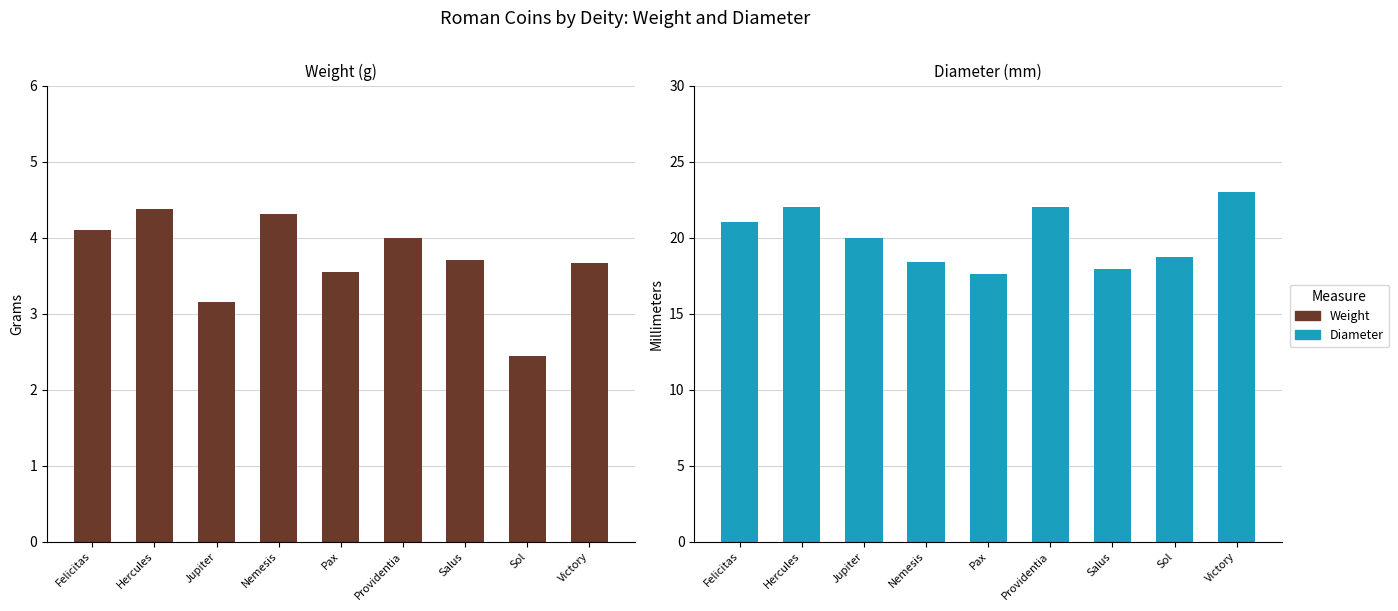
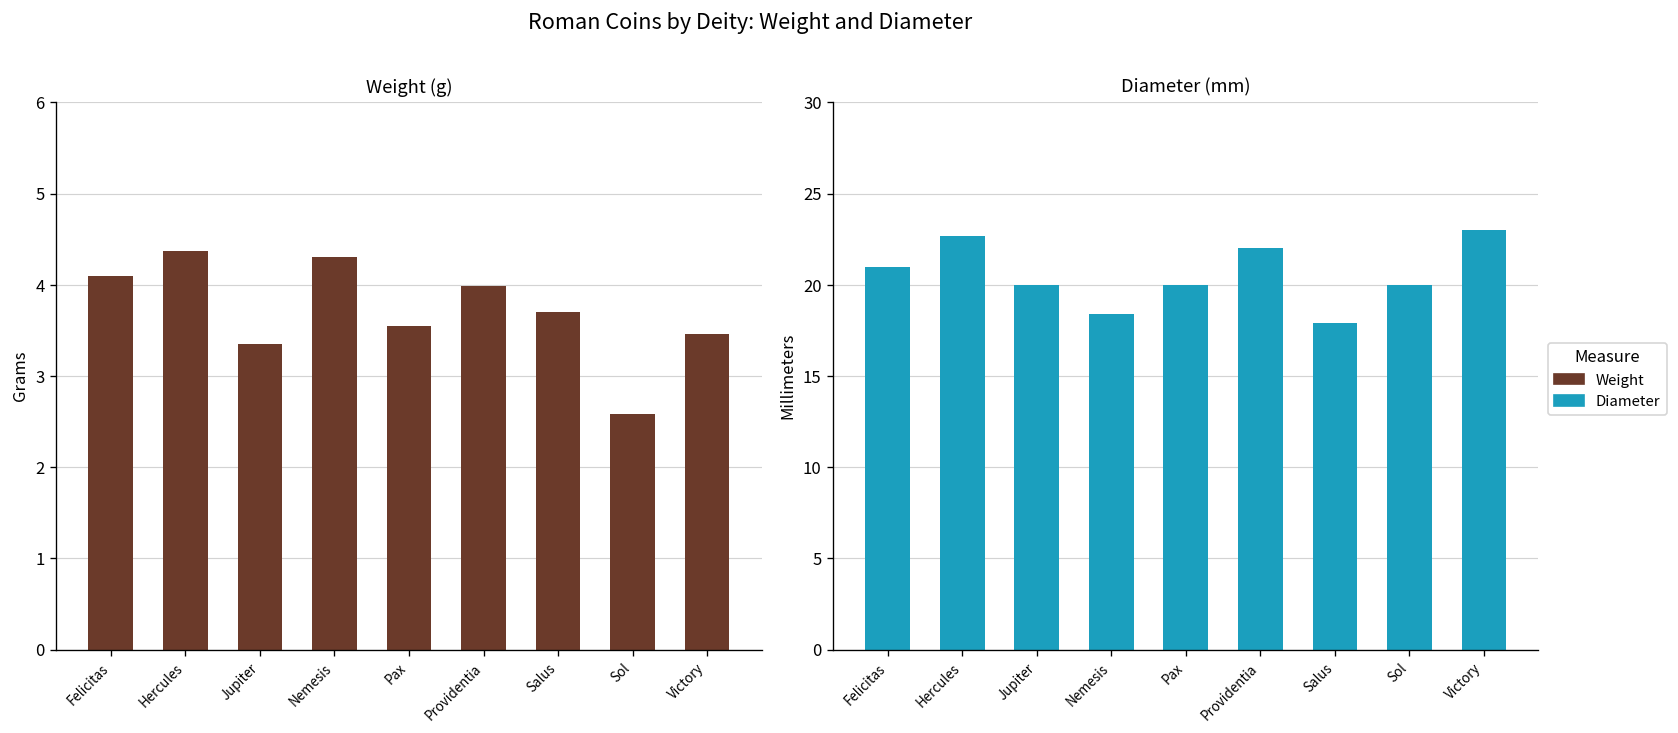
Weight (g), Jupiter: 3.2 -> 3.4
Weight (g), Sol: 2.4 -> 2.6
Weight (g), Victory: 3.7 -> 3.5
Diameter (mm), Hercules: 22.0 -> 22.7
Diameter (mm), Pax: 17.6 -> 20.0
Diameter (mm), Sol: 18.7 -> 20.0
